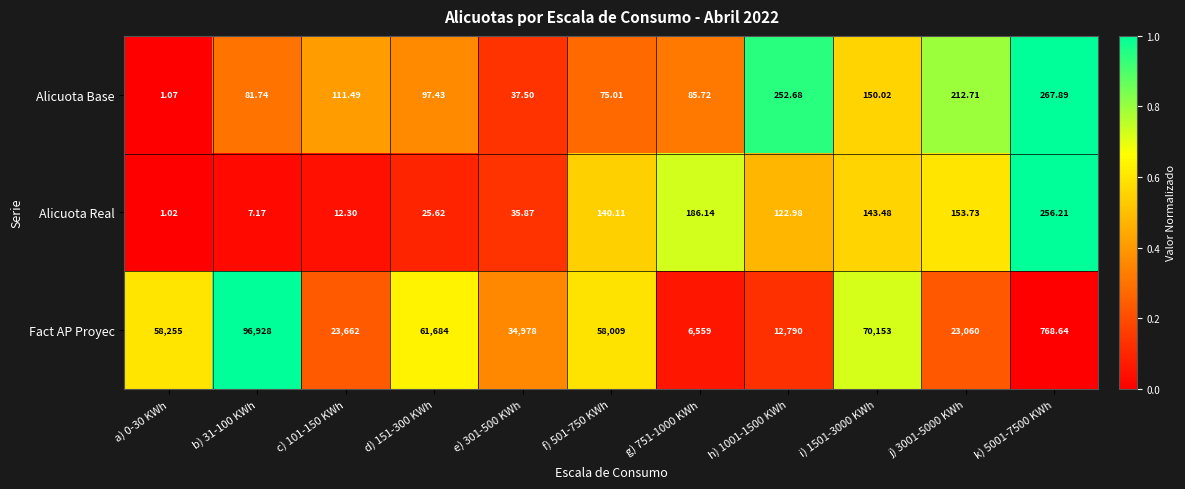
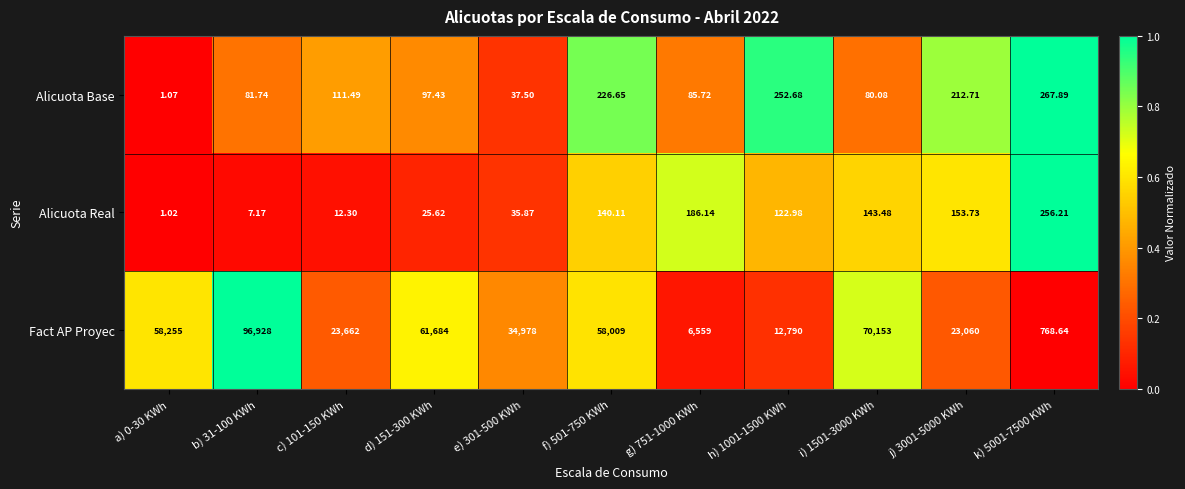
Alicuota Base, f) 501-750 KWh: 75.01 -> 226.65
Alicuota Base, i) 1501-3000 KWh: 150.02 -> 80.08
